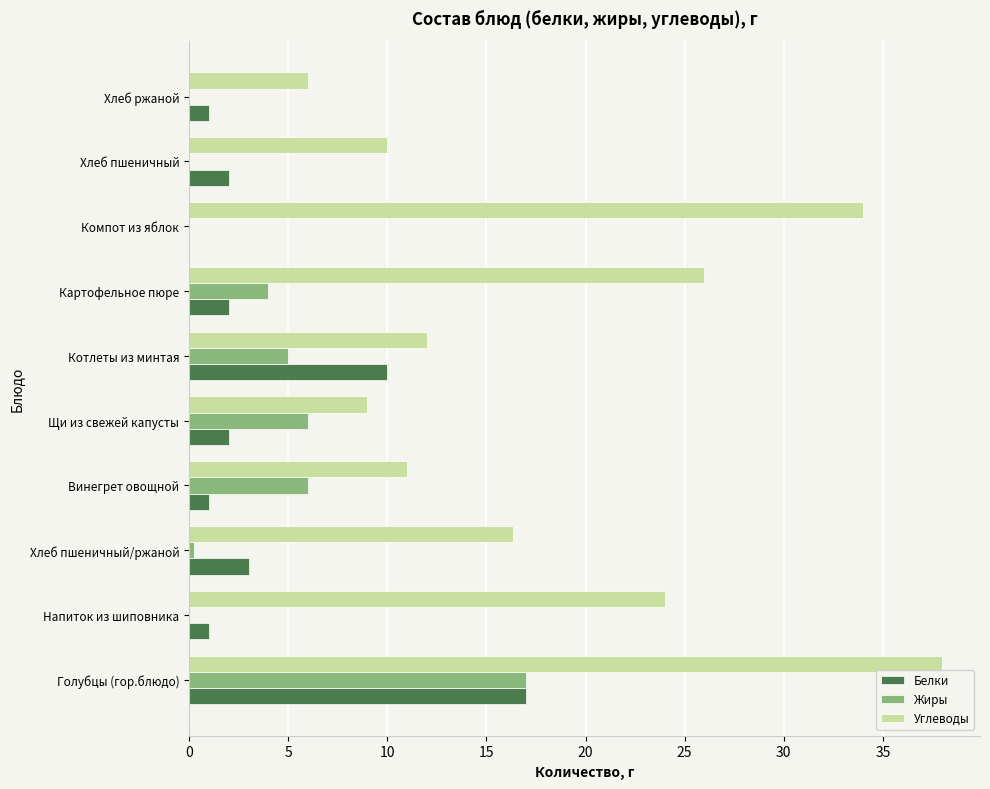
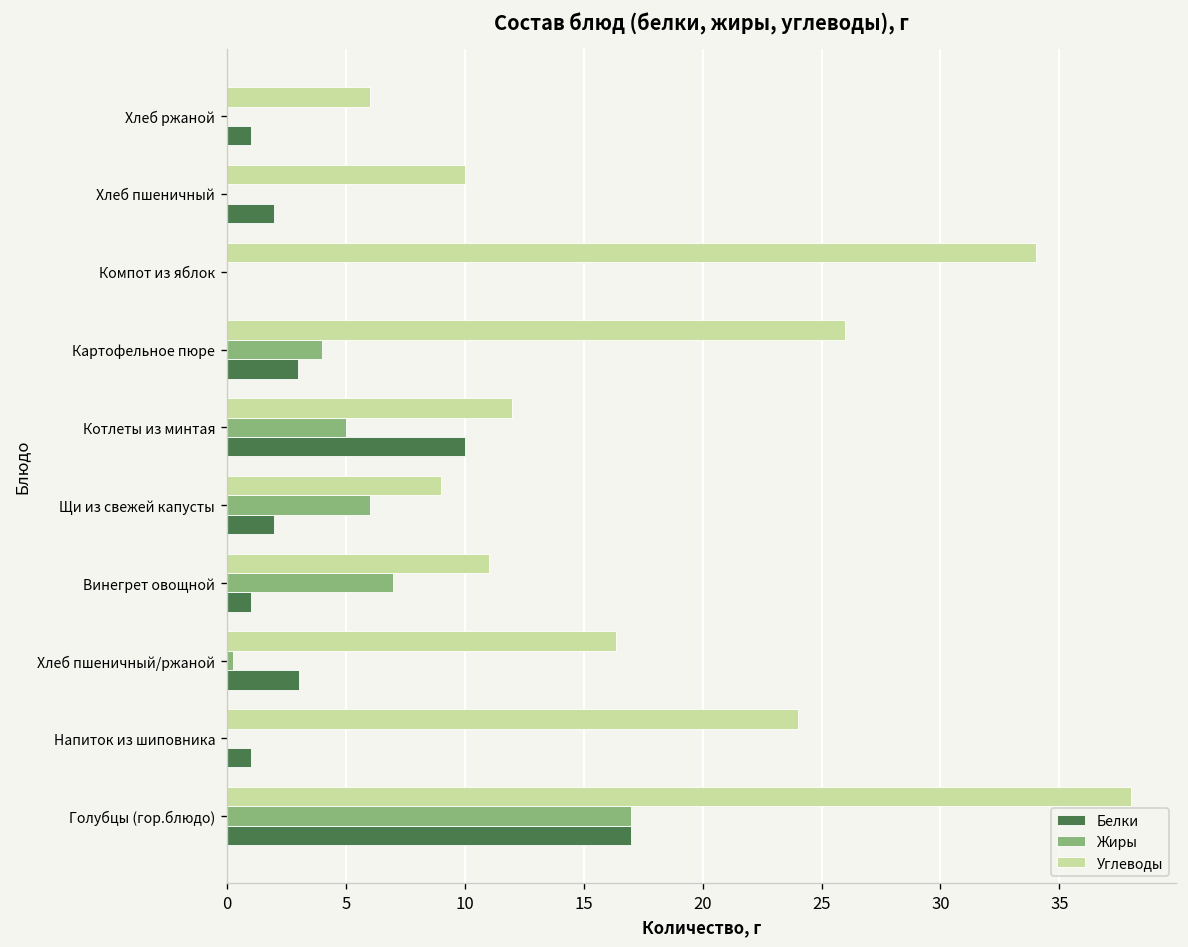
Белки, Картофельное пюре: 2 -> 3
Жиры, Винегрет овощной: 6 -> 7
